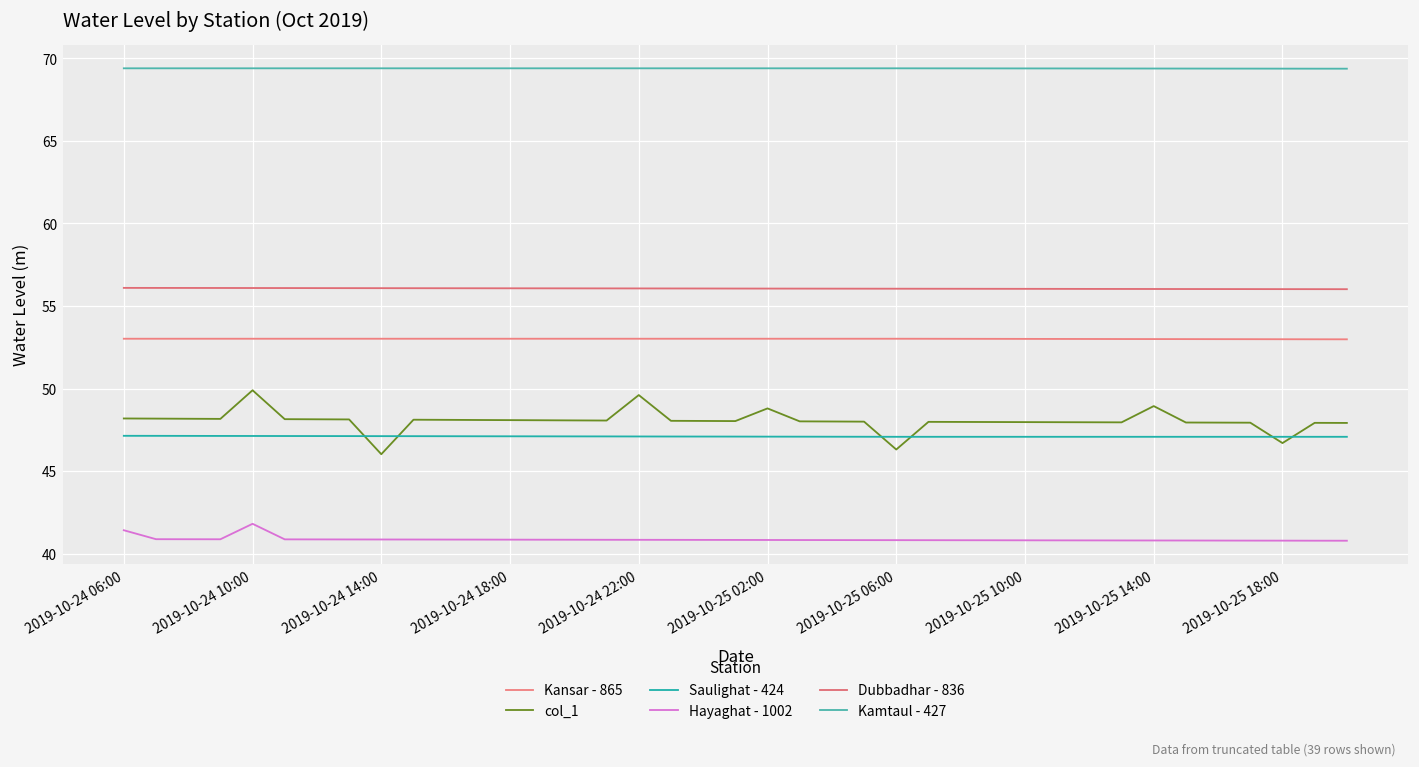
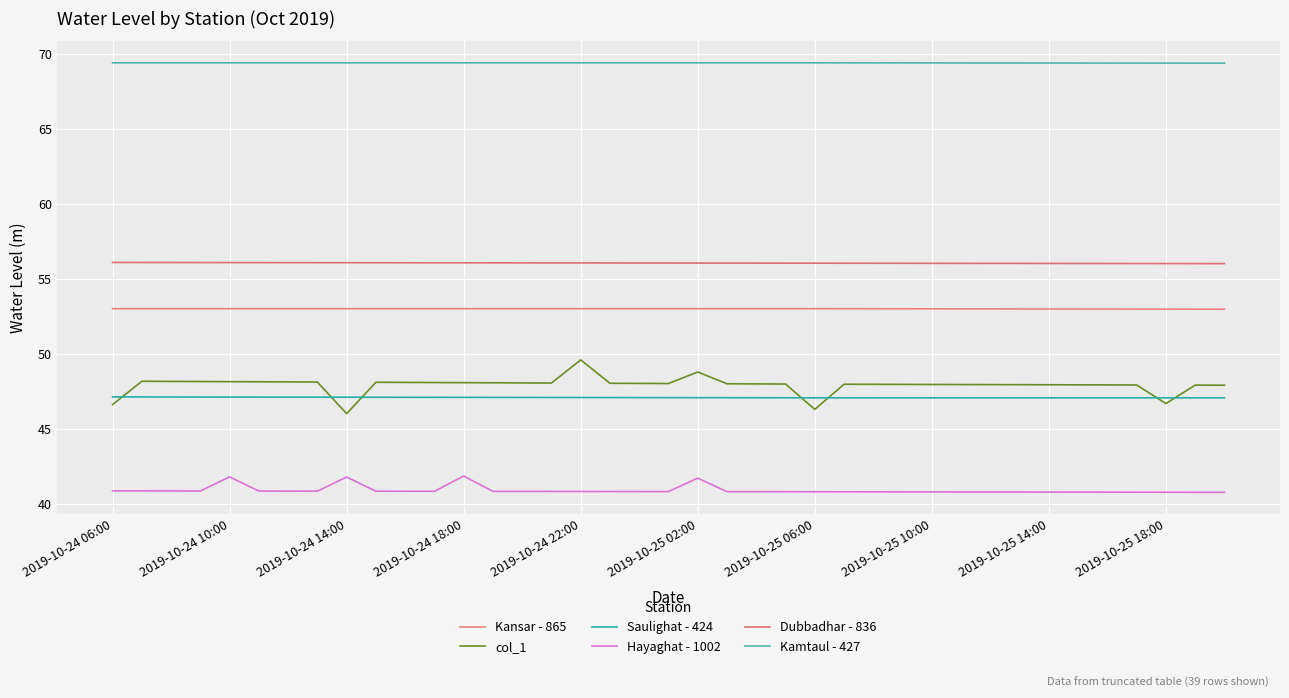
col_1, 2019-10-24 06:00: 48.2 -> 46.6
Hayaghat - 1002, 2019-10-24 06:00: 41.4 -> 40.9
col_1, 2019-10-24 10:00: 49.9 -> 48.2
Hayaghat - 1002, 2019-10-24 14:00: 40.9 -> 41.8
Hayaghat - 1002, 2019-10-24 18:00: 40.9 -> 41.9
Hayaghat - 1002, 2019-10-25 02:00: 40.8 -> 41.7
col_1, 2019-10-25 14:00: 48.9 -> 48.0
